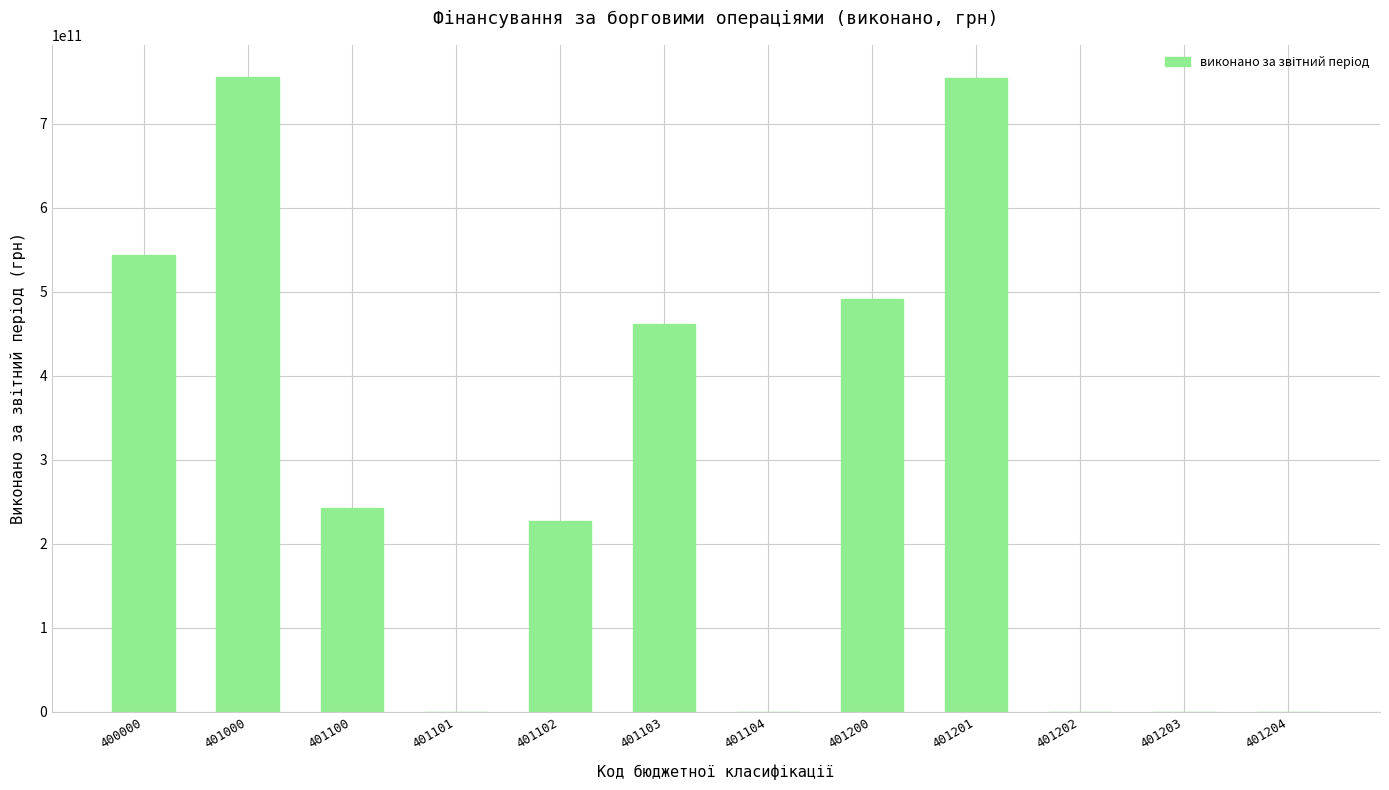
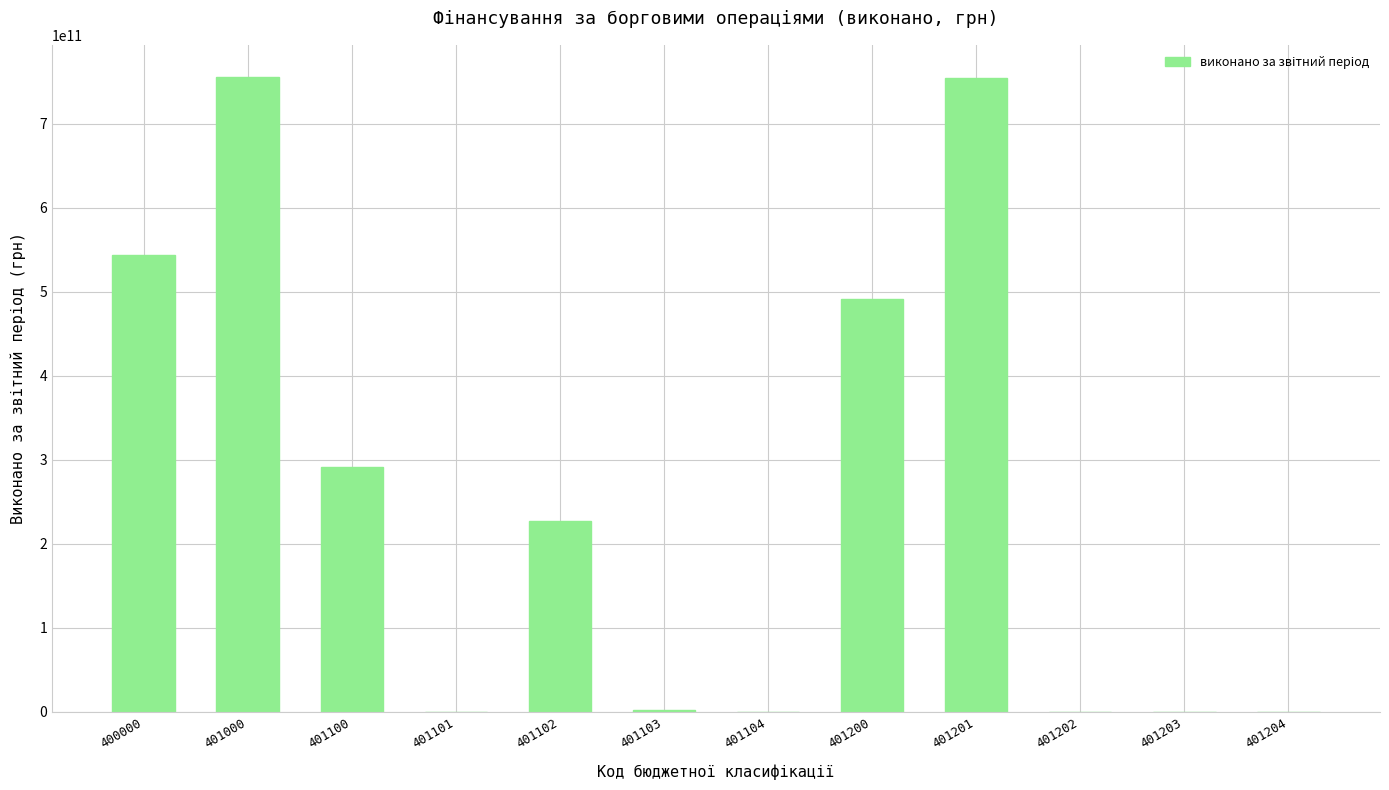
401100: 240000000000 -> 290000000000
401103: 460000000000 -> 0
